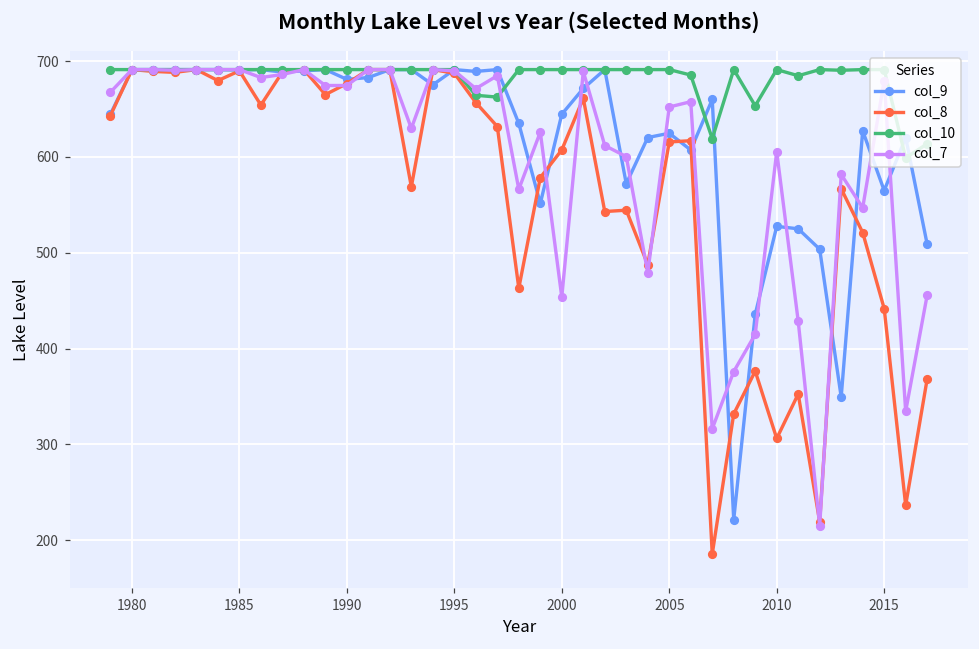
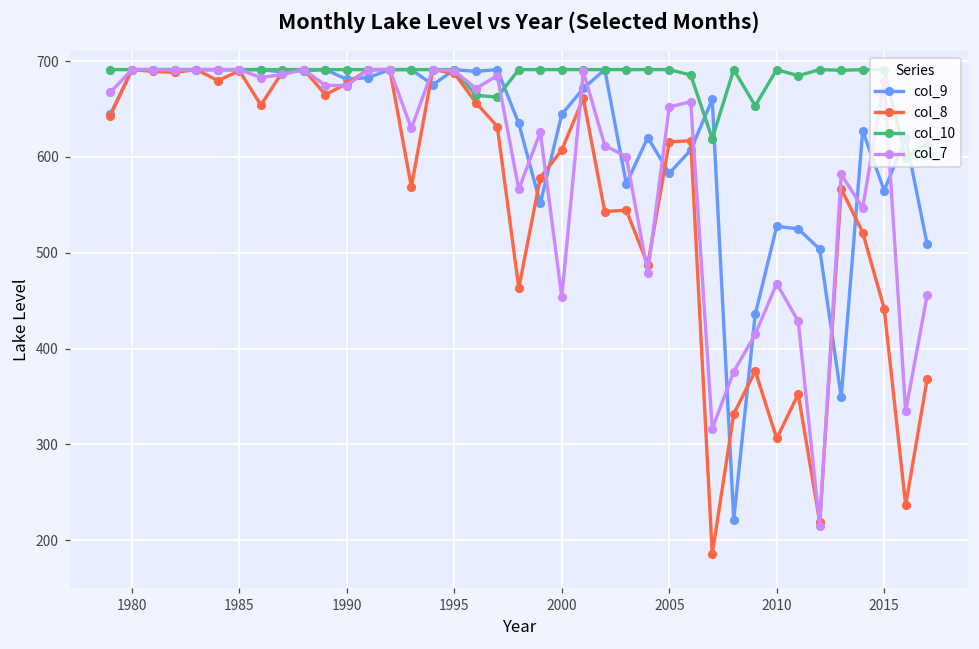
col_9, 2005: 620 -> 580
col_7, 2010: 610 -> 470
